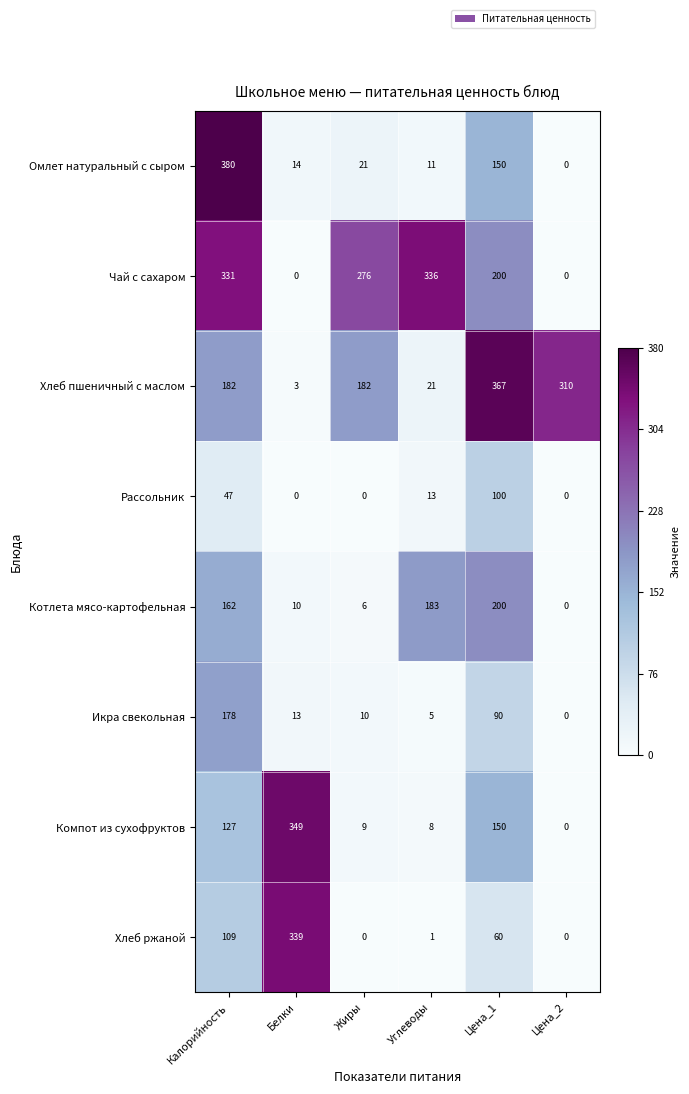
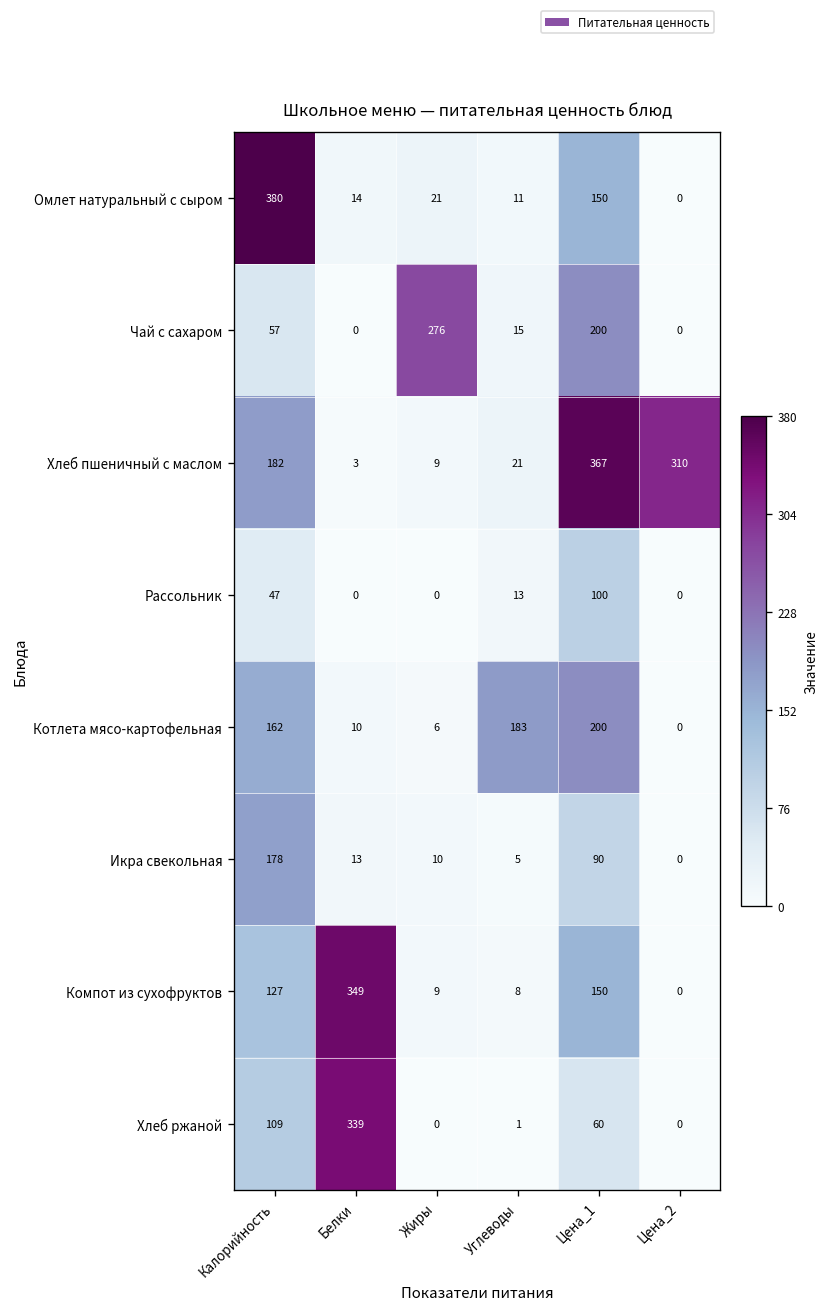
Чай с сахаром, Калорийность: 331 -> 57
Чай с сахаром, Углеводы: 336 -> 15
Хлеб пшеничный с маслом, Жиры: 182 -> 9
